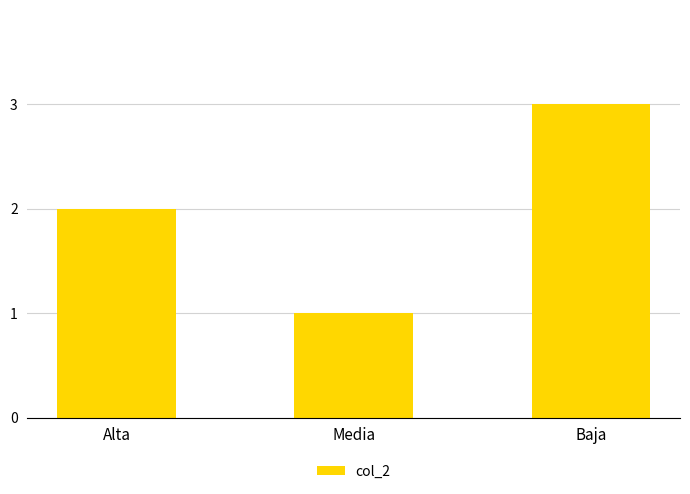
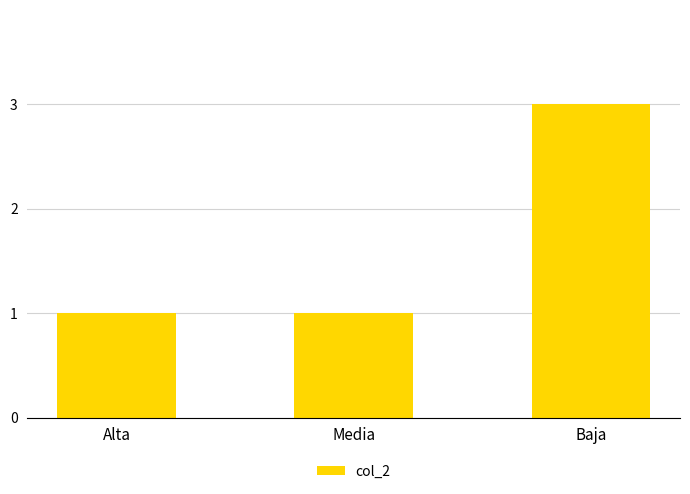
Alta: 2 -> 1
